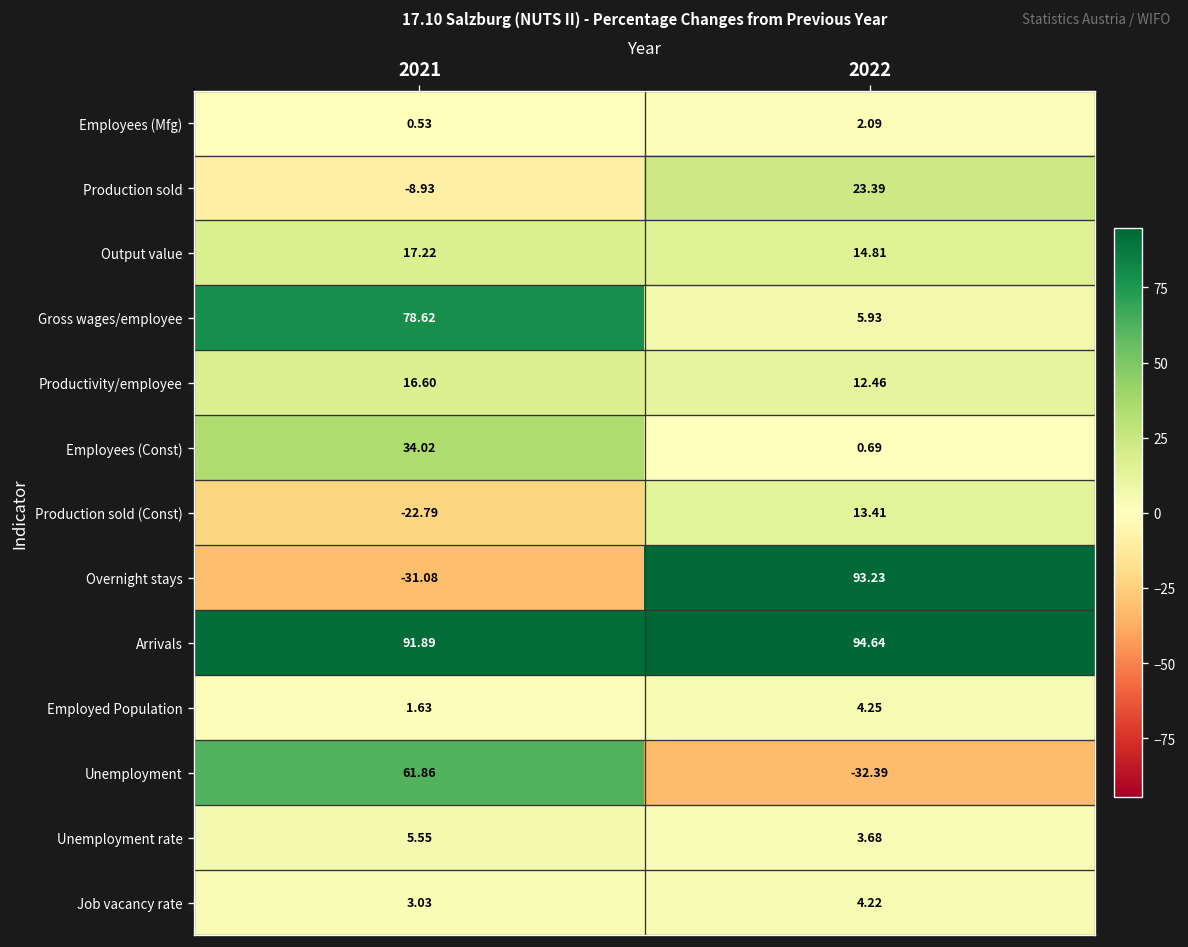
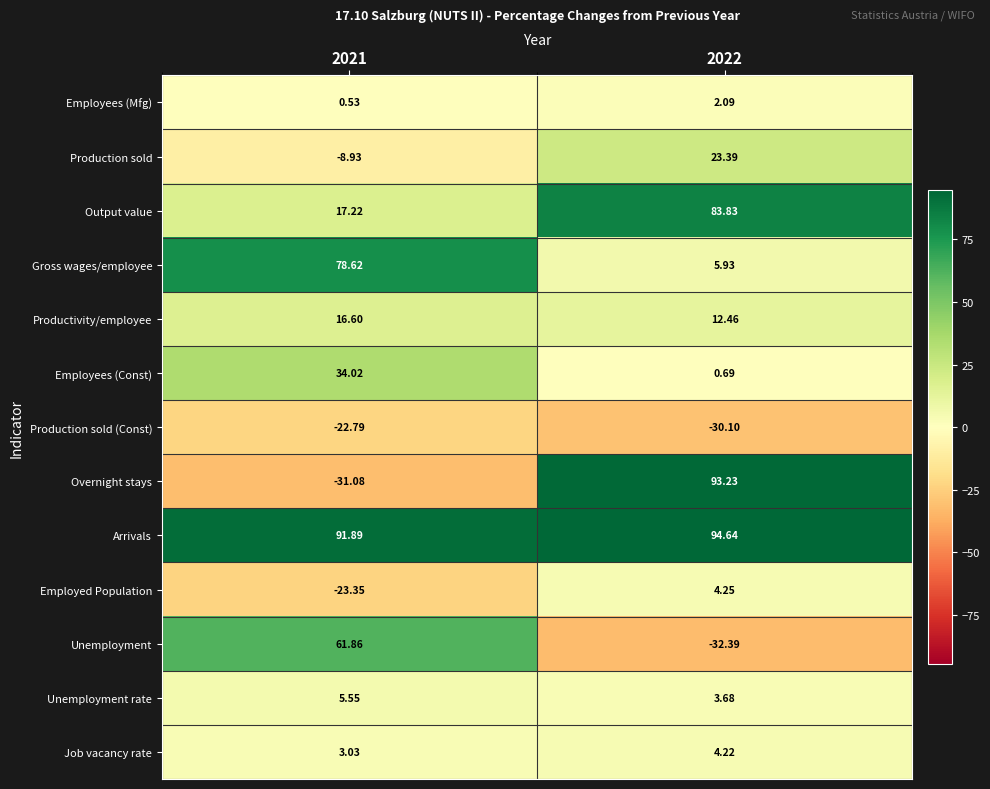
Output value, 2022: 14.81 -> 83.83
Production sold (Const), 2022: 13.41 -> -30.10
Employed Population, 2021: 1.63 -> -23.35
